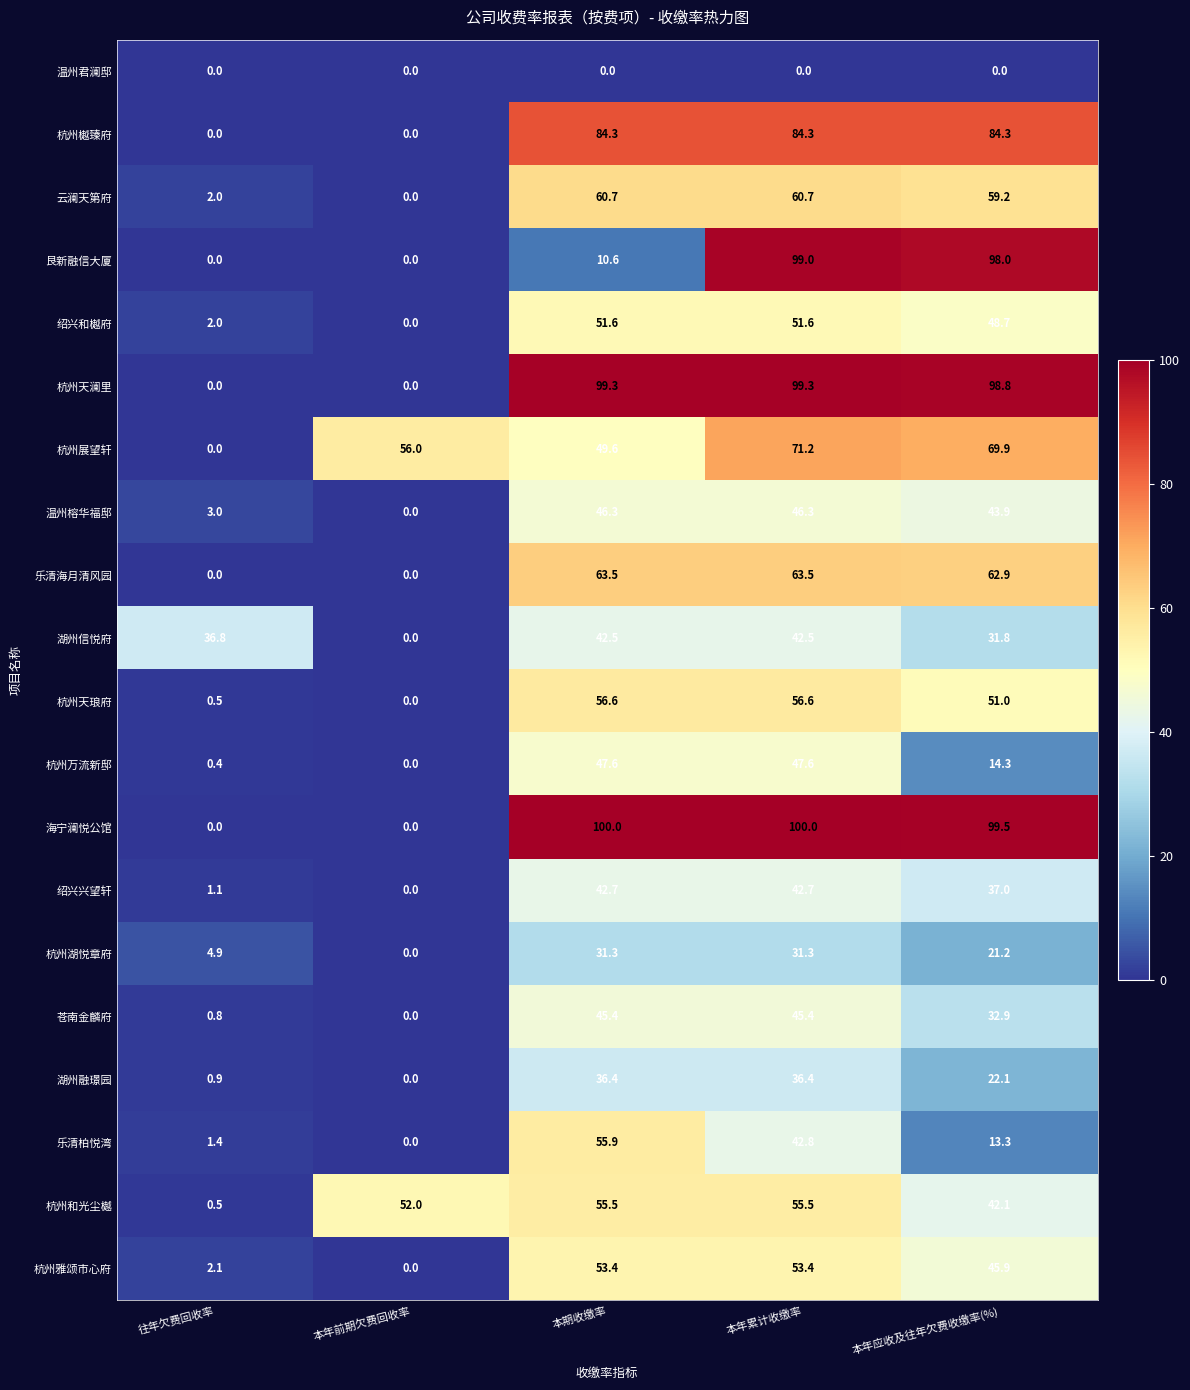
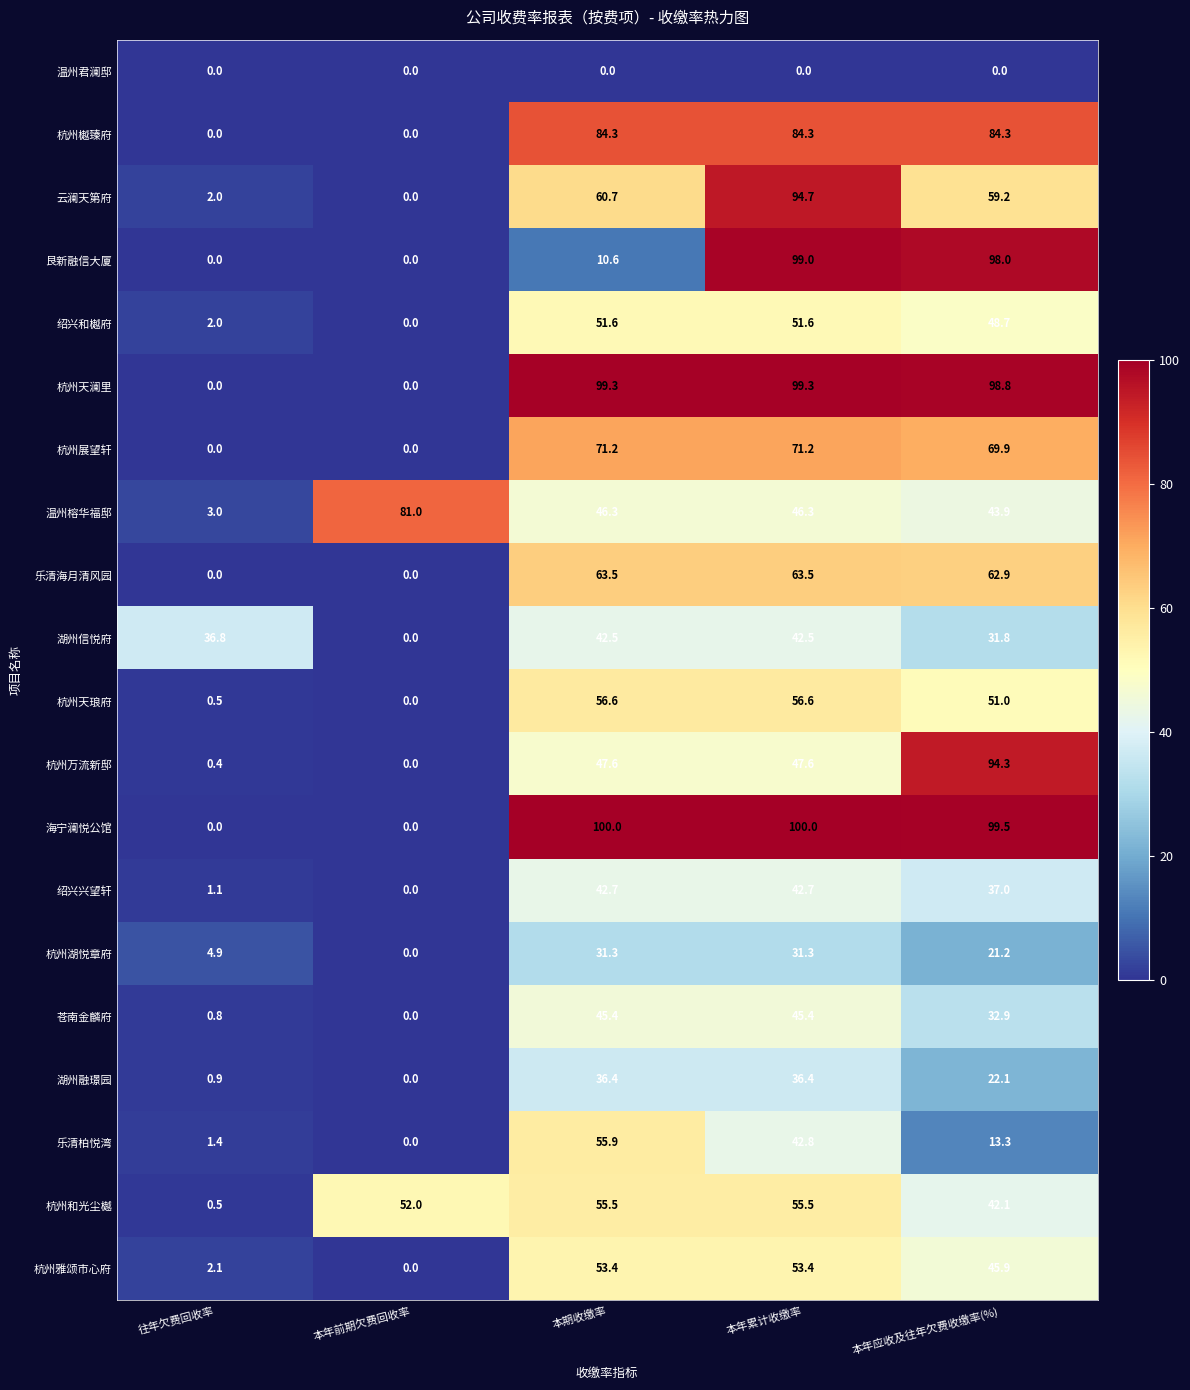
云澜天第府, 本年累计收缴率: 60.7 -> 94.7
杭州展望轩, 本年前期欠费回收率: 56.0 -> 0.0
杭州展望轩, 本期收缴率: 49.6 -> 71.2
温州榕华福邸, 本年前期欠费回收率: 0.0 -> 81.0
杭州万流新邸, 本年应收及往年欠费收缴率(%): 14.3 -> 94.3
